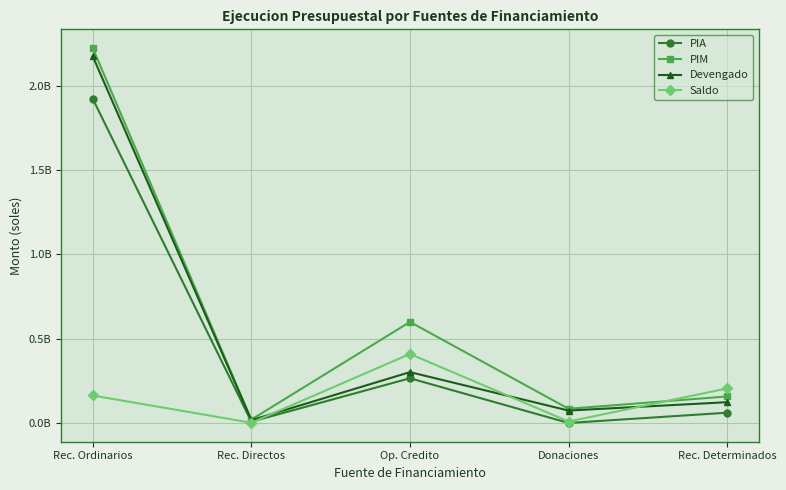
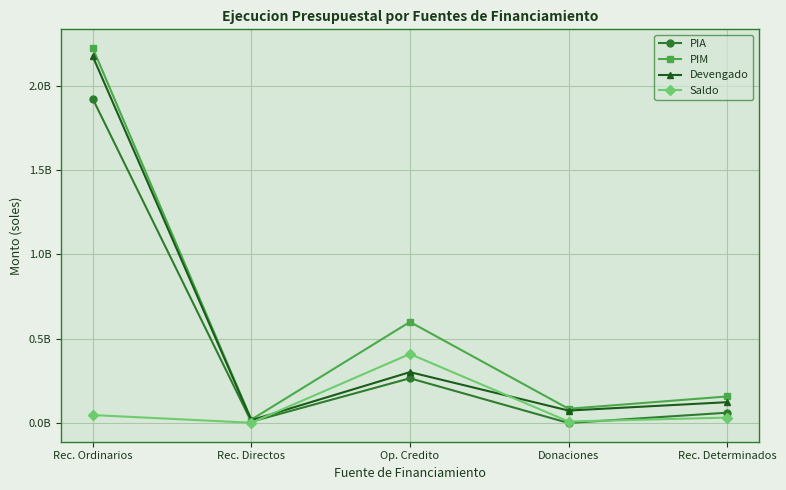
Saldo, Rec. Ordinarios: 160000000 -> 50000000
Saldo, Rec. Determinados: 210000000 -> 30000000
